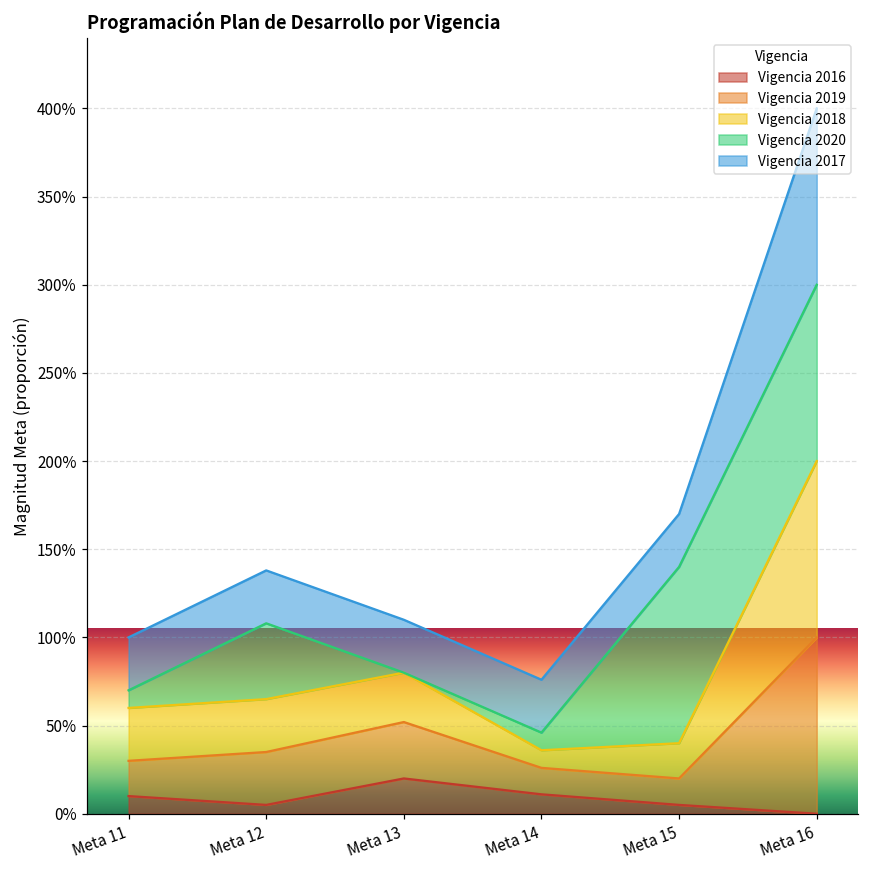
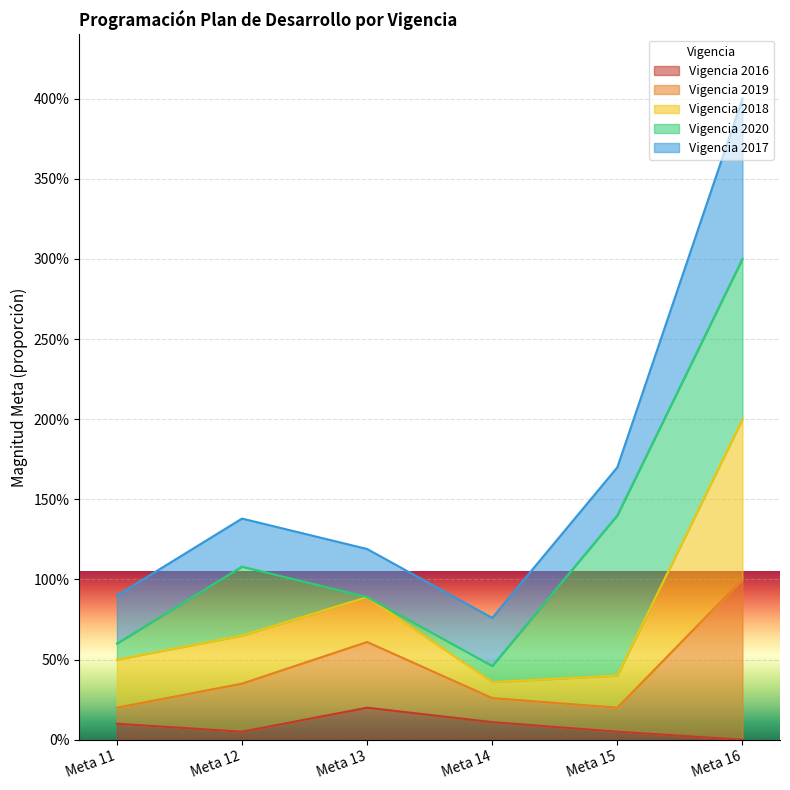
Vigencia 2019, Meta 11: 20% -> 10%
Vigencia 2019, Meta 13: 32% -> 41%
